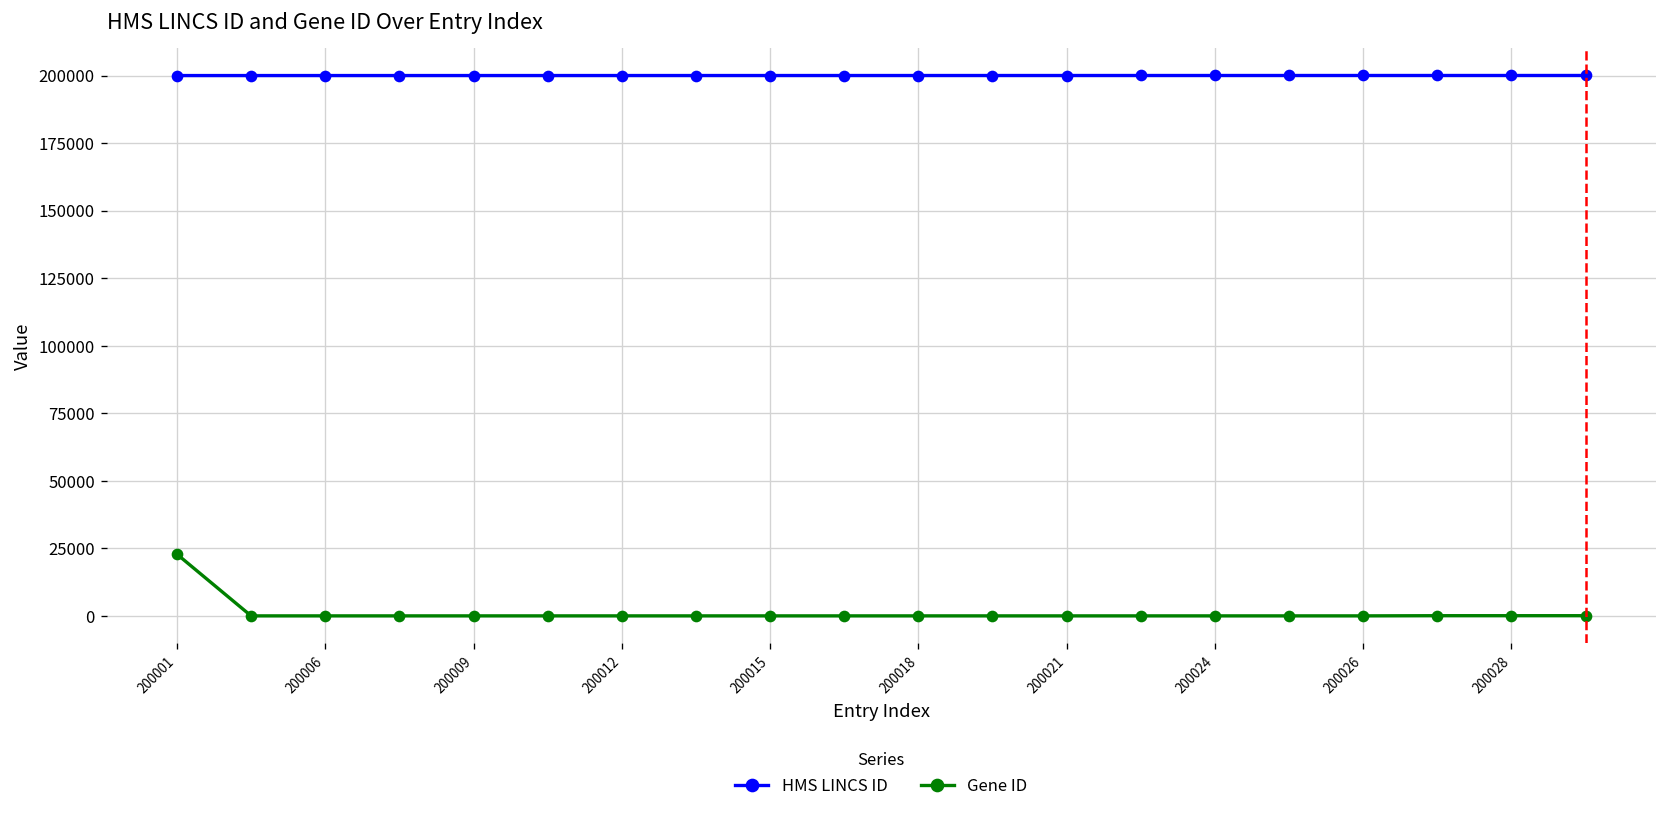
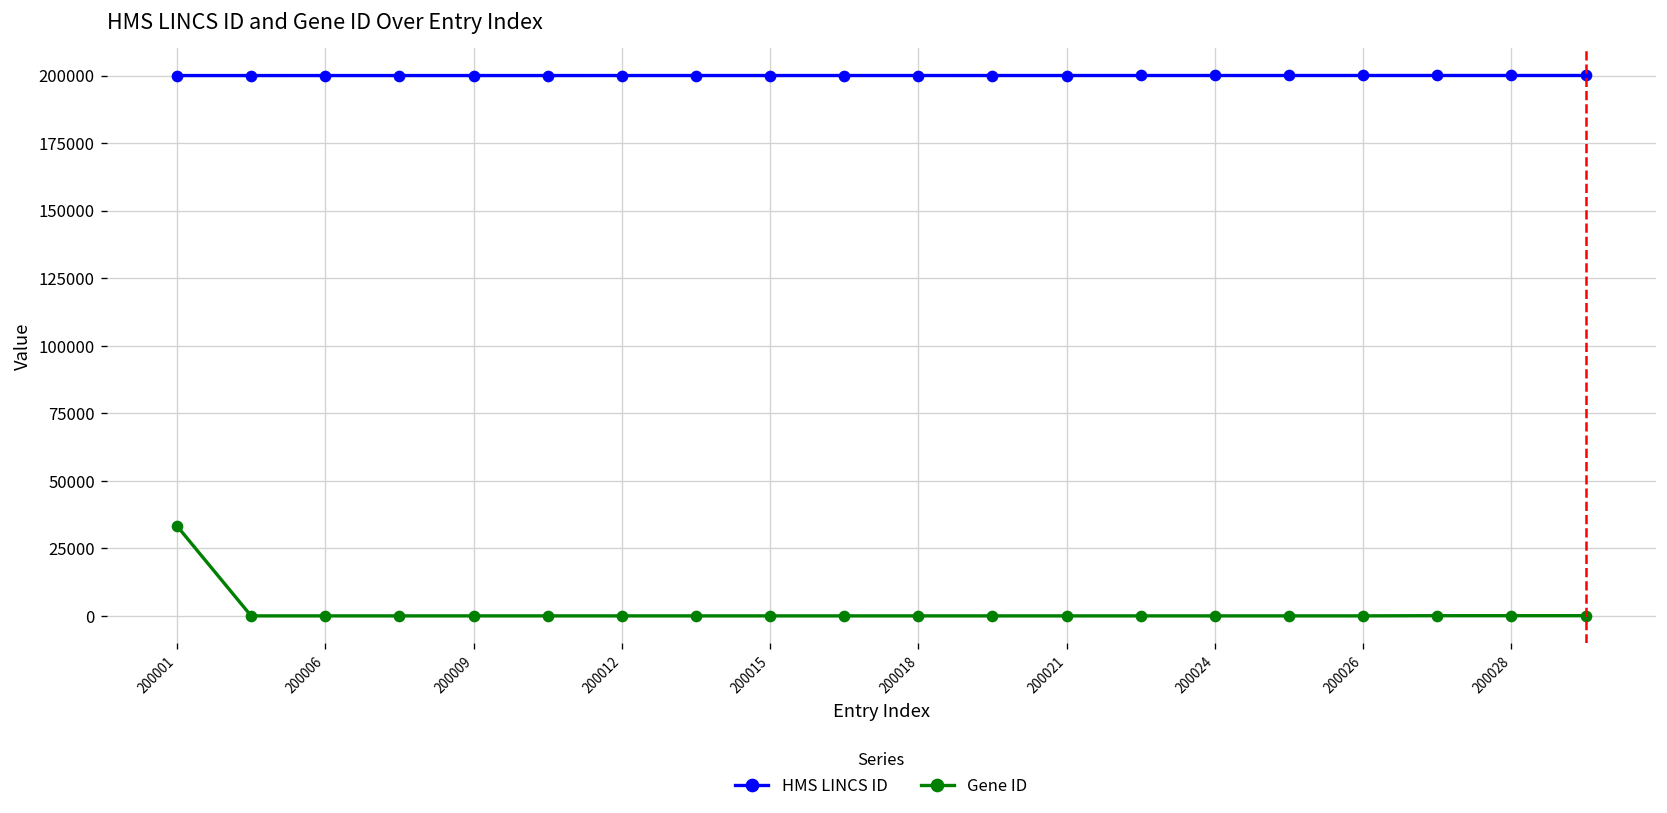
Gene ID, 200001: 23000 -> 33000
